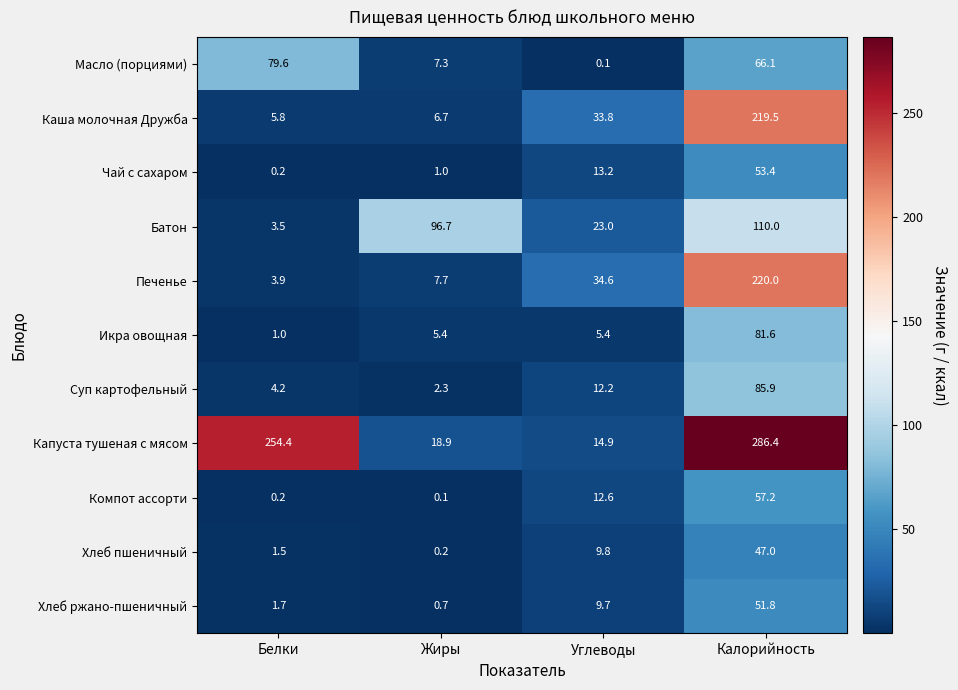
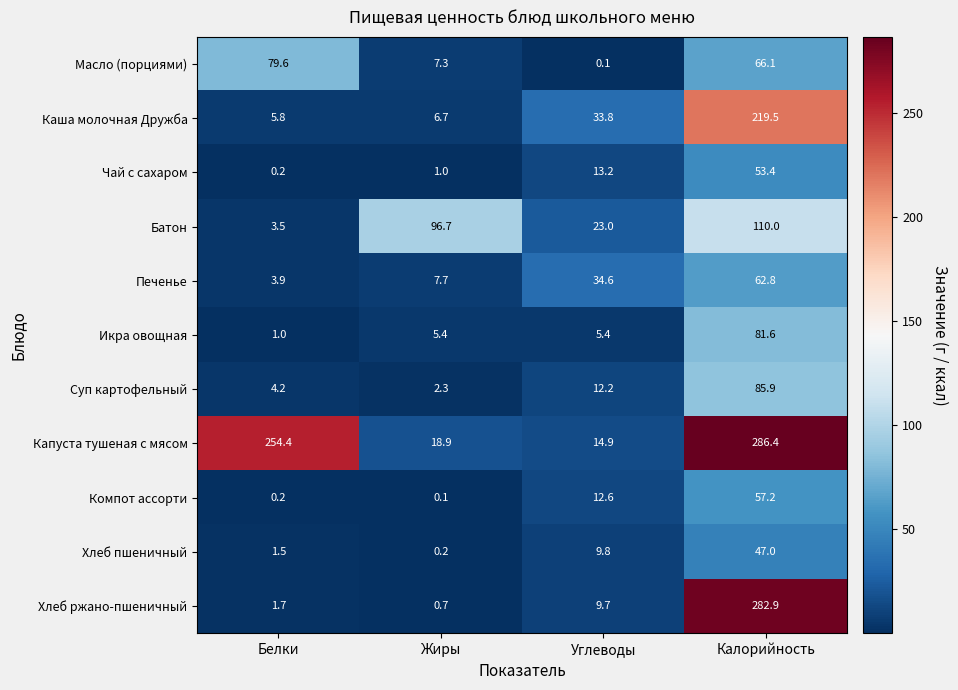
Печенье, Калорийность: 220.0 -> 62.8
Хлеб ржано-пшеничный, Калорийность: 51.8 -> 282.9
